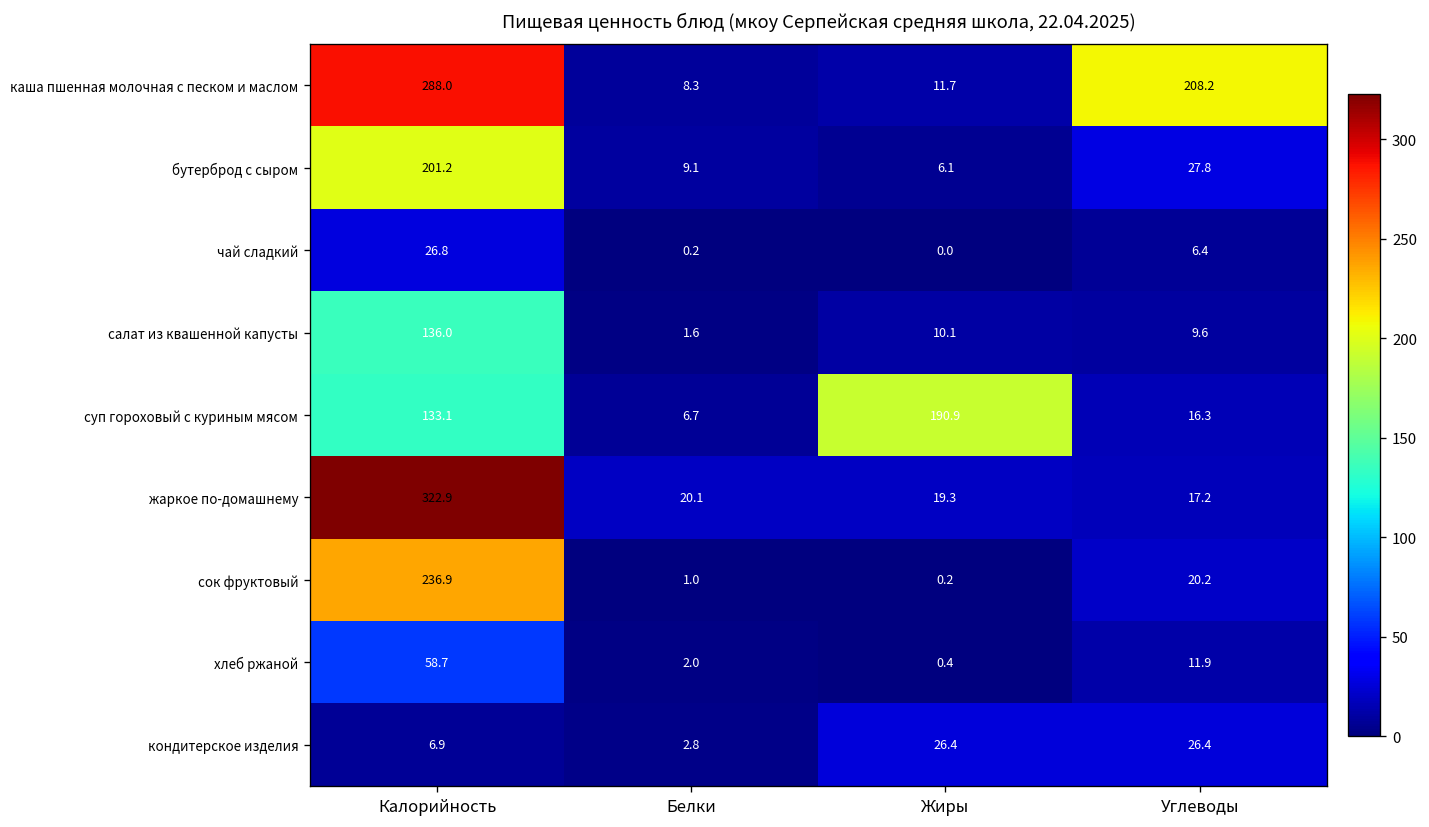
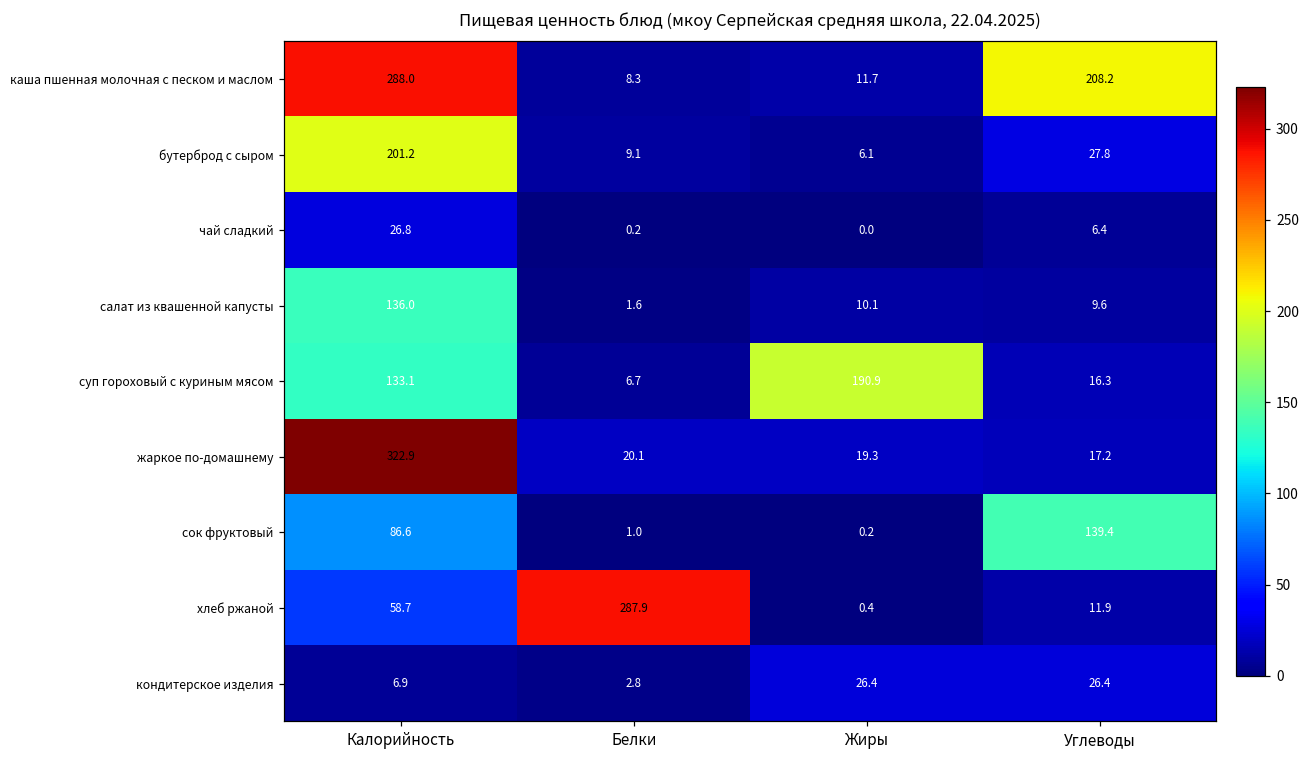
сок фруктовый, Калорийность: 236.9 -> 86.6
сок фруктовый, Углеводы: 20.2 -> 139.4
хлеб ржаной, Белки: 2.0 -> 287.9
